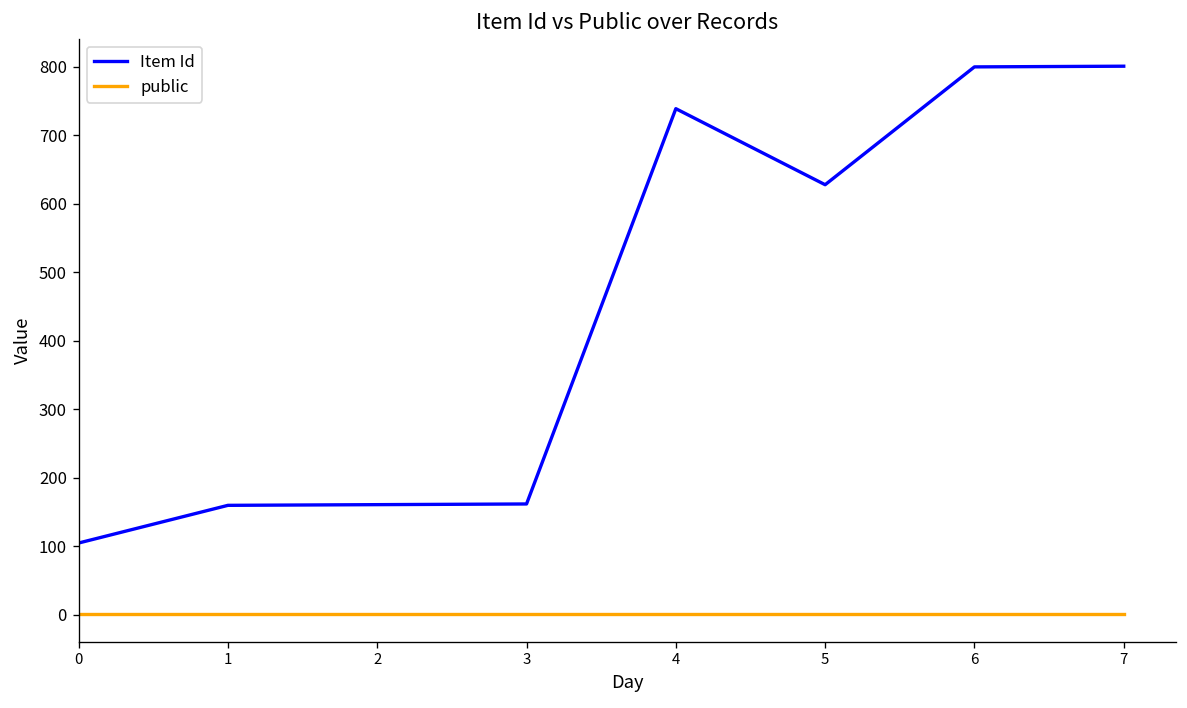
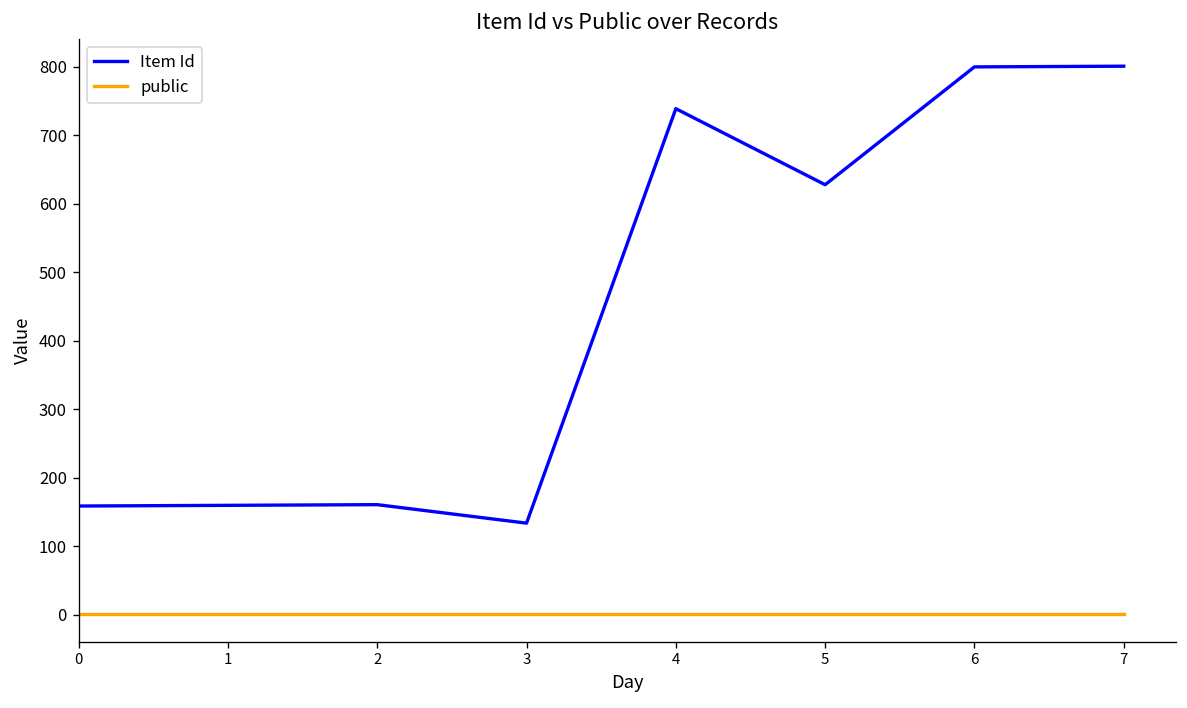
Item Id, 0: 110 -> 160
Item Id, 3: 160 -> 130
